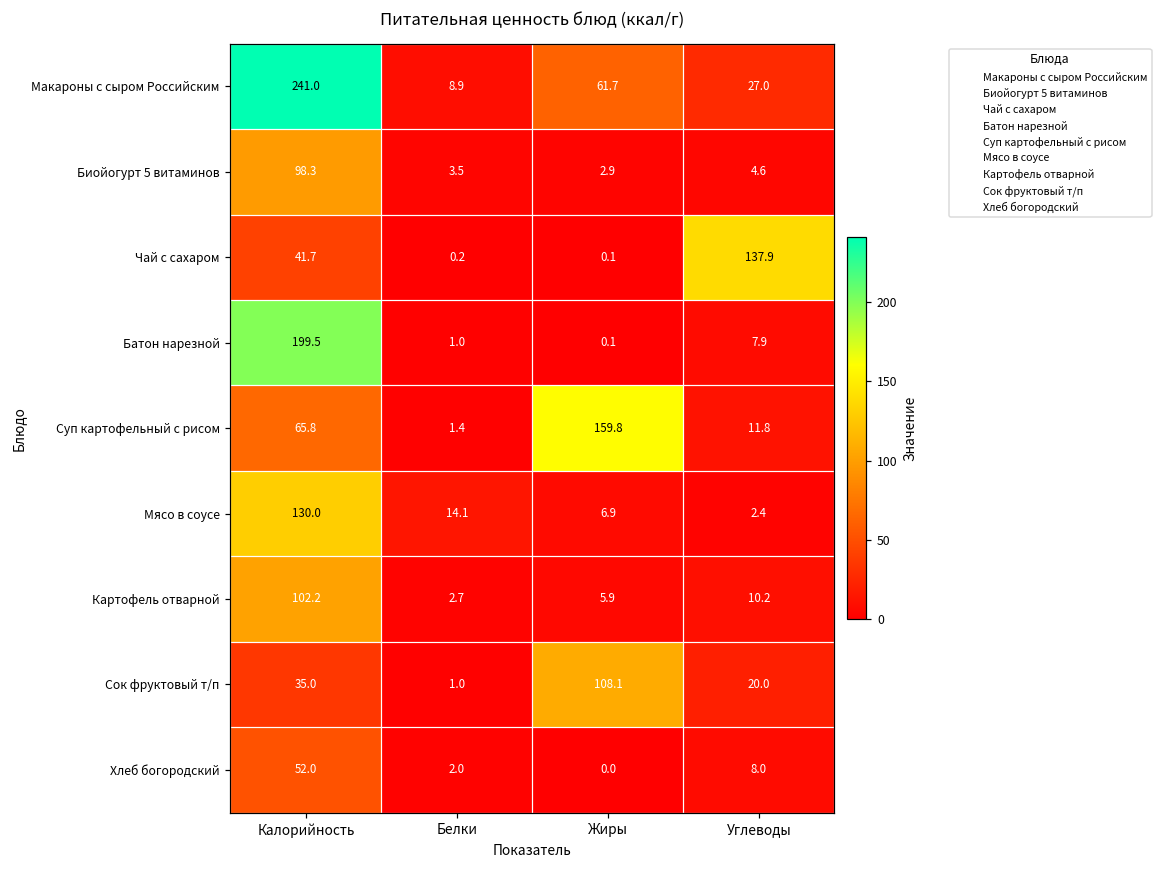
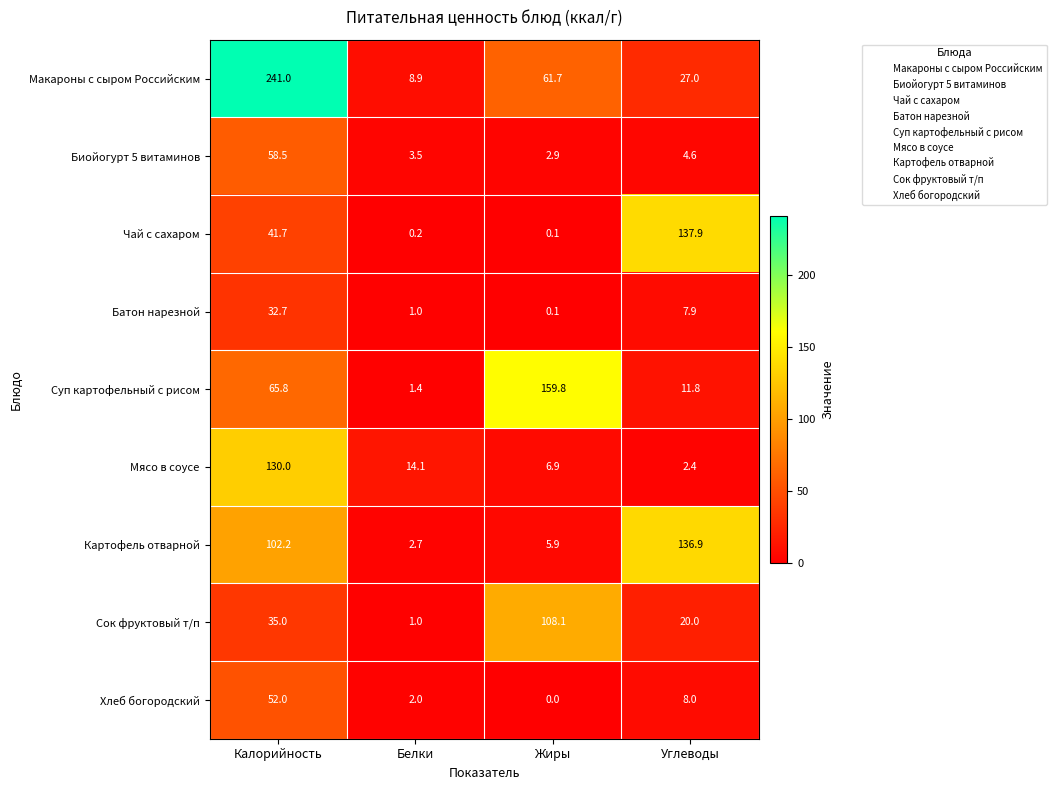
Биойогурт 5 витаминов, Калорийность: 98.3 -> 58.5
Батон нарезной, Калорийность: 199.5 -> 32.7
Картофель отварной, Углеводы: 10.2 -> 136.9
